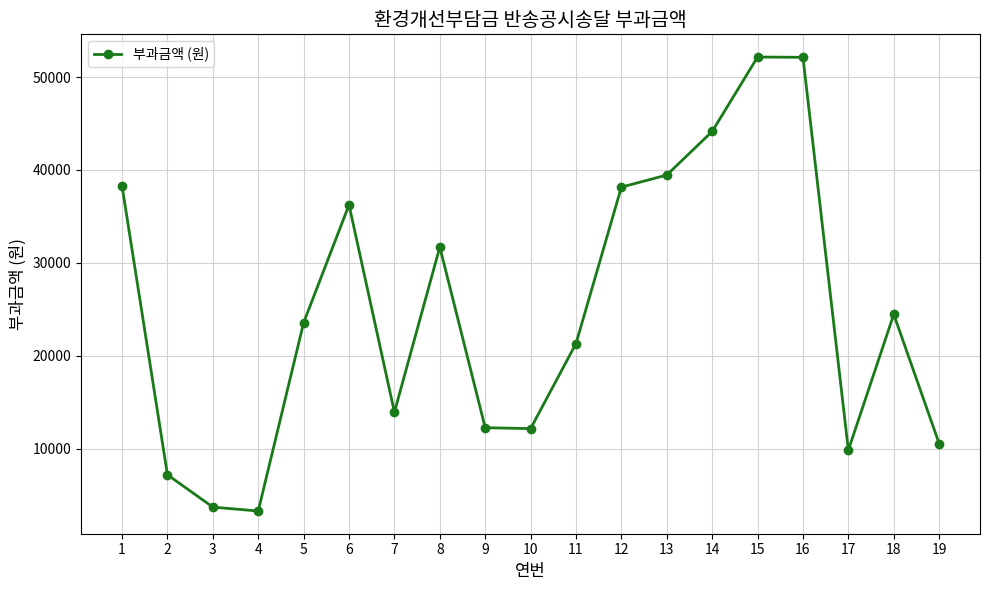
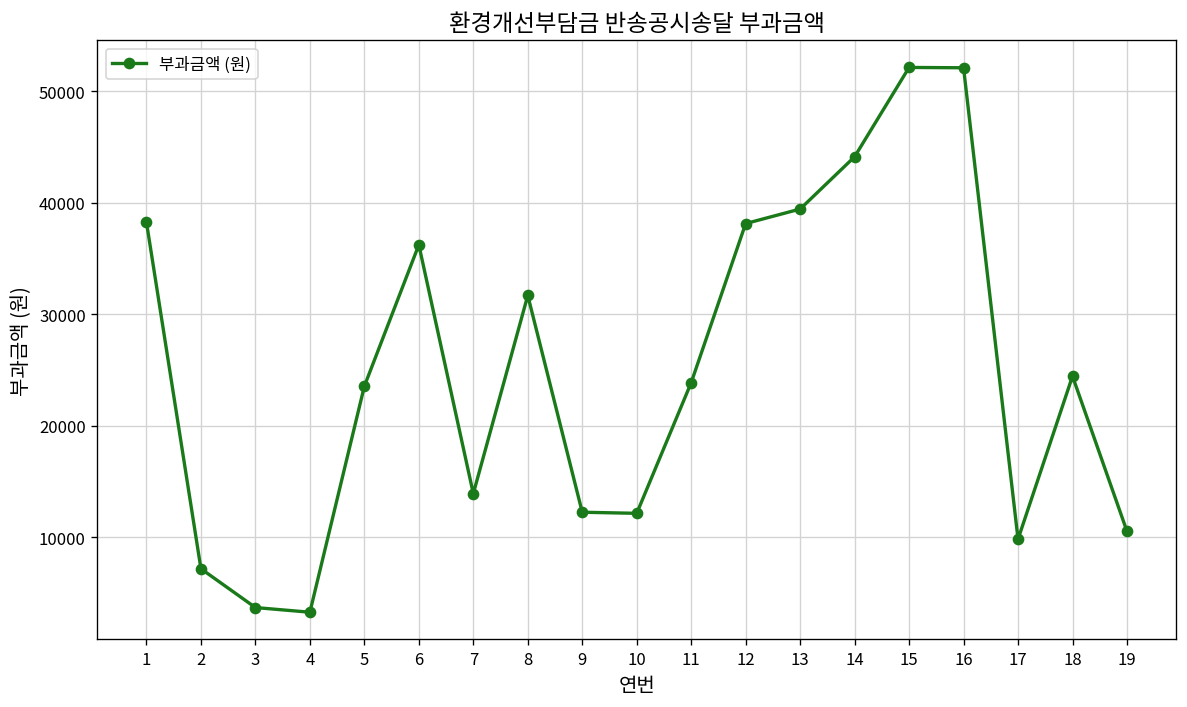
11: 21000 -> 24000
